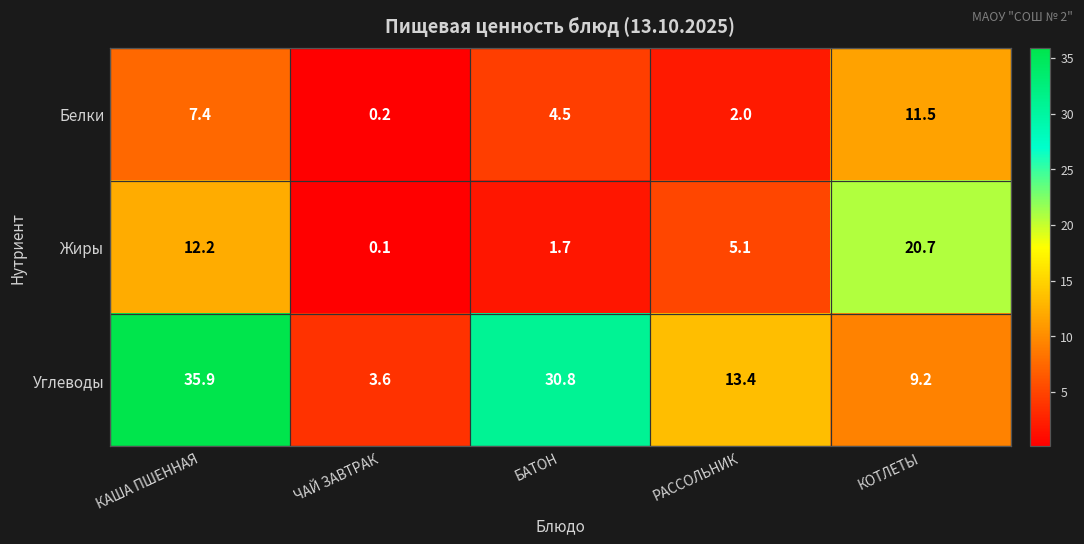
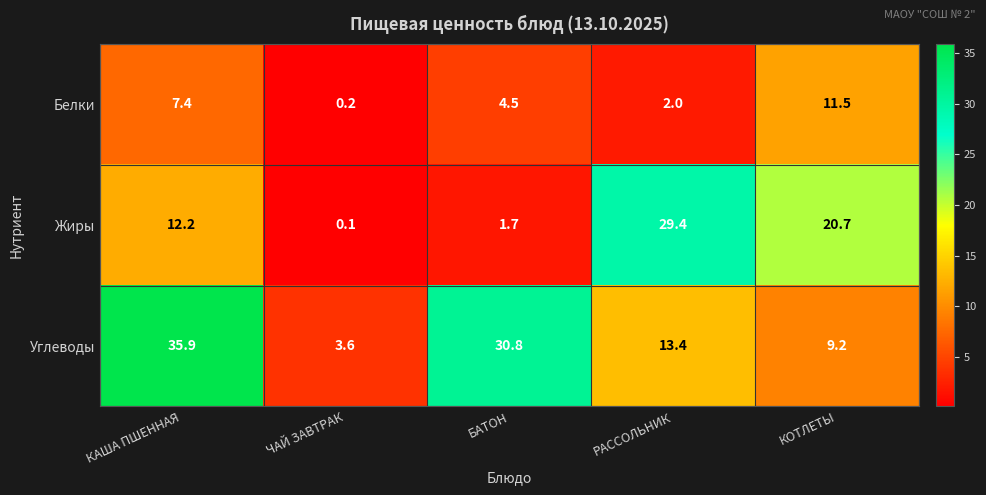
Жиры, РАССОЛЬНИК: 5.1 -> 29.4
